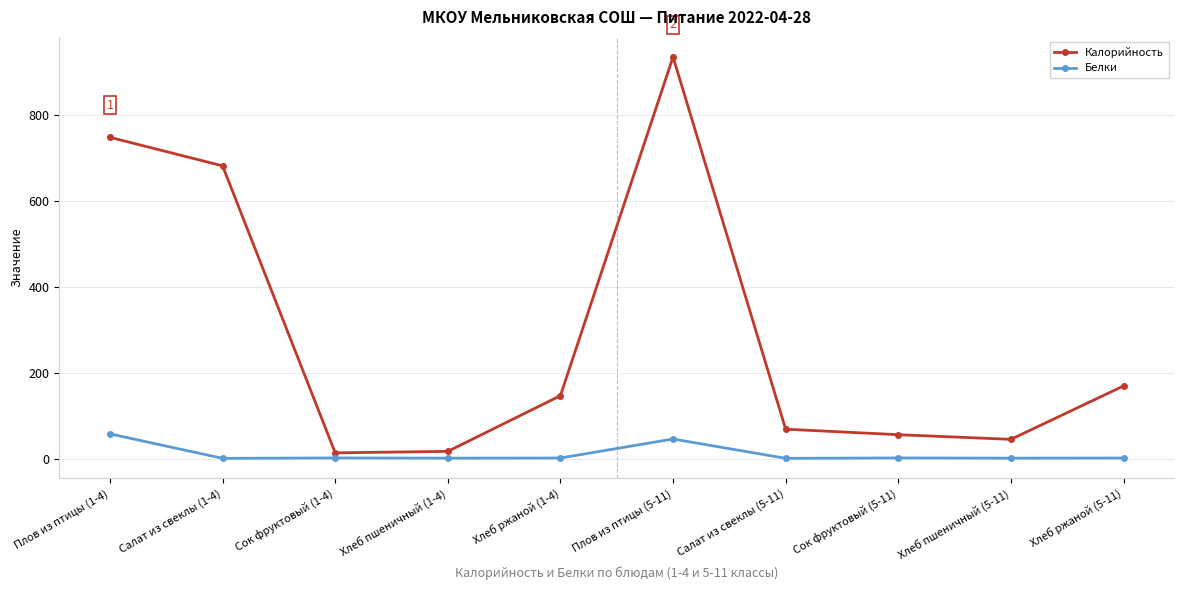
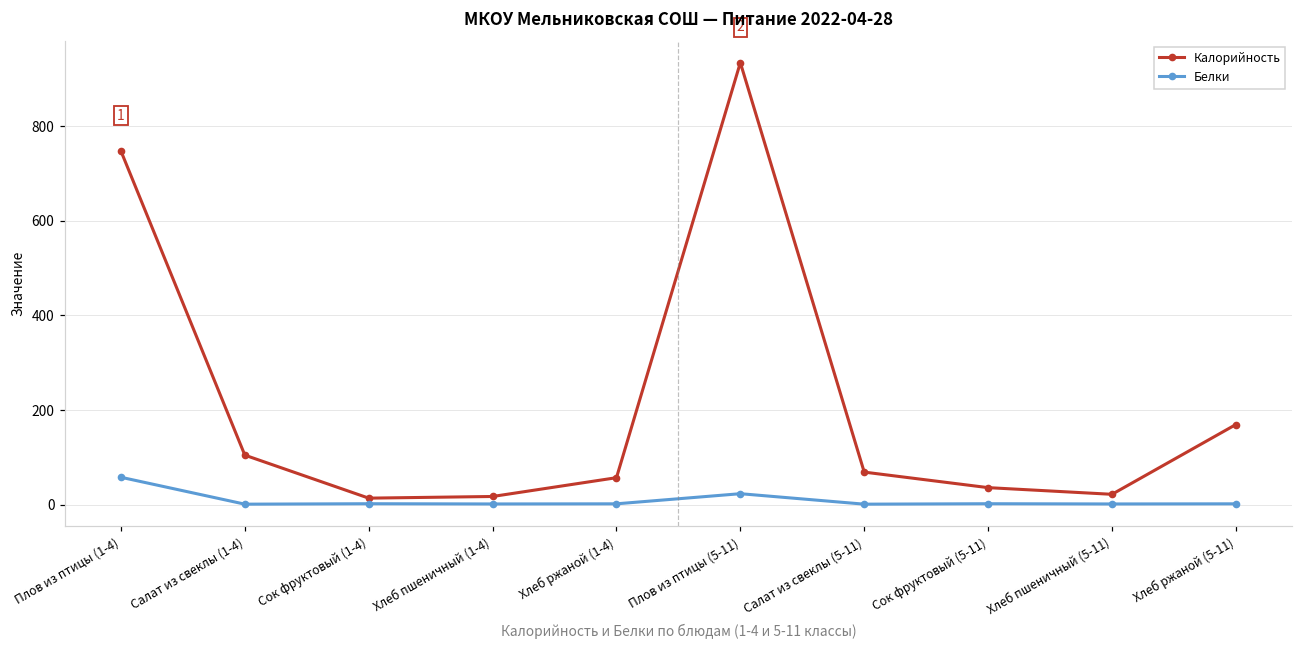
Калорийность, Салат из свеклы (1-4): 680 -> 100
Калорийность, Хлеб ржаной (1-4): 150 -> 60
Белки, Плов из птицы (5-11): 50 -> 20
Калорийность, Сок фруктовый (5-11): 60 -> 40
Калорийность, Хлеб пшеничный (5-11): 50 -> 20
